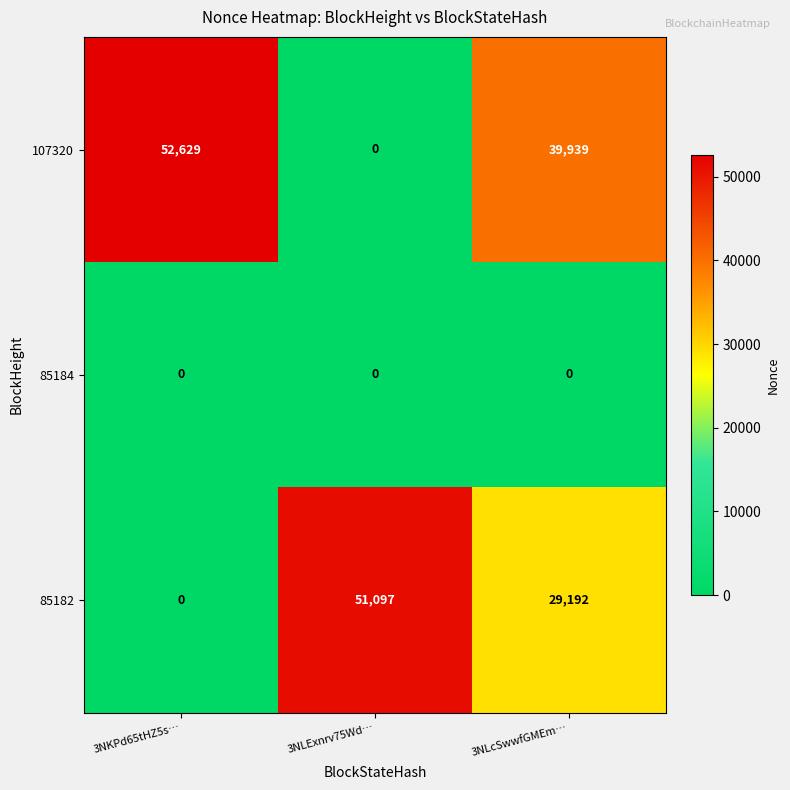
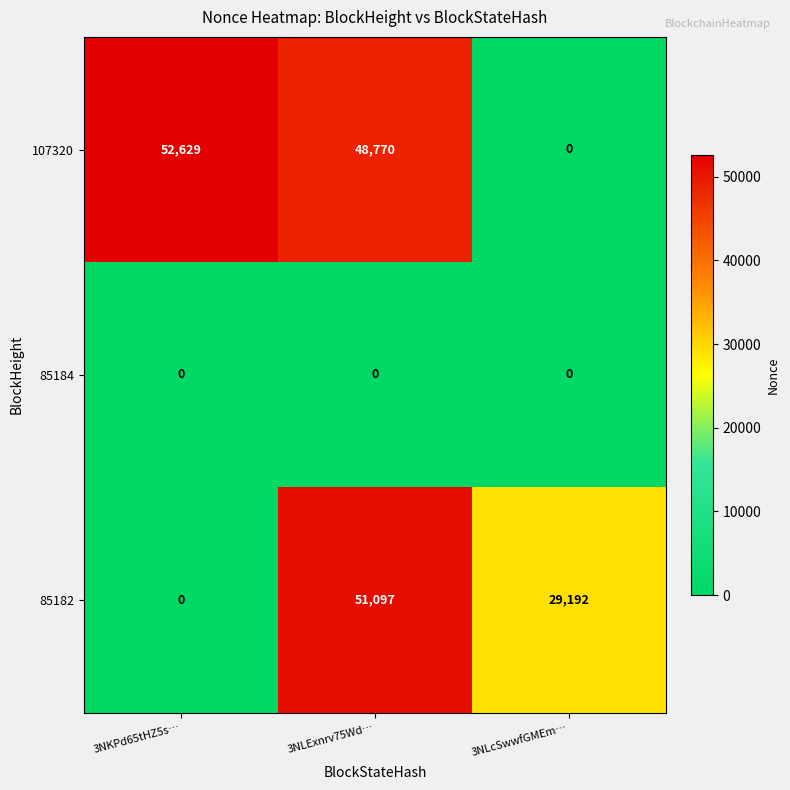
107320, 3NLExnrv75Wd…: 0 -> 48,770
107320, 3NLcSwwfGMEm…: 39,939 -> 0
